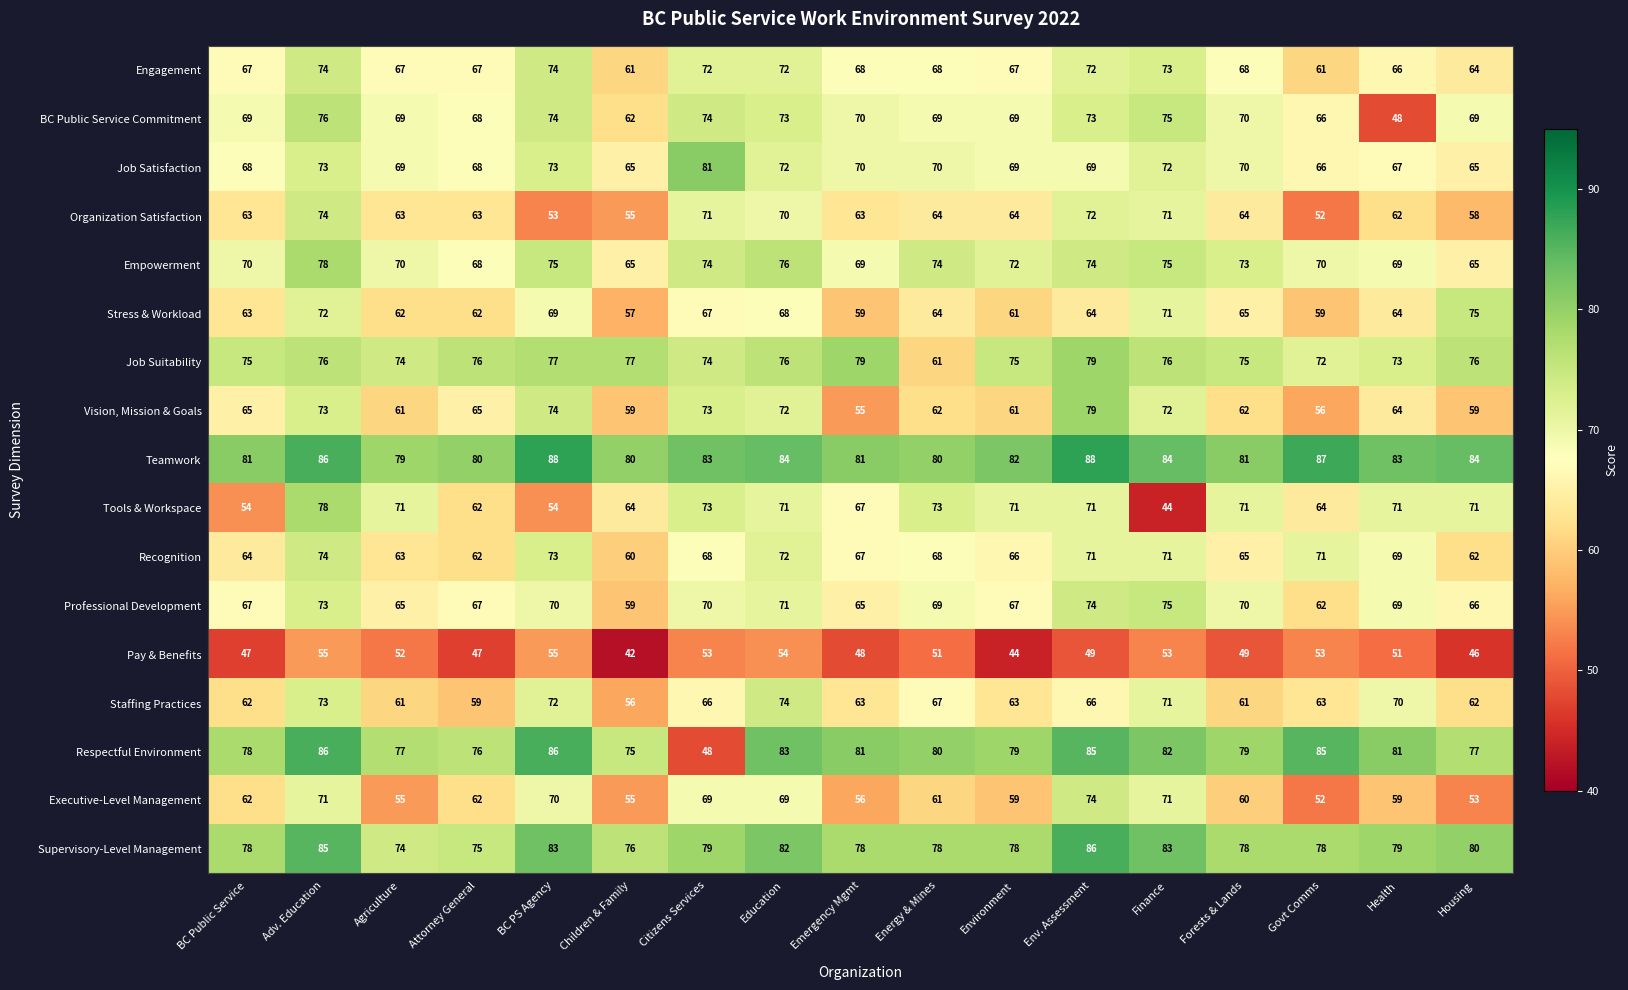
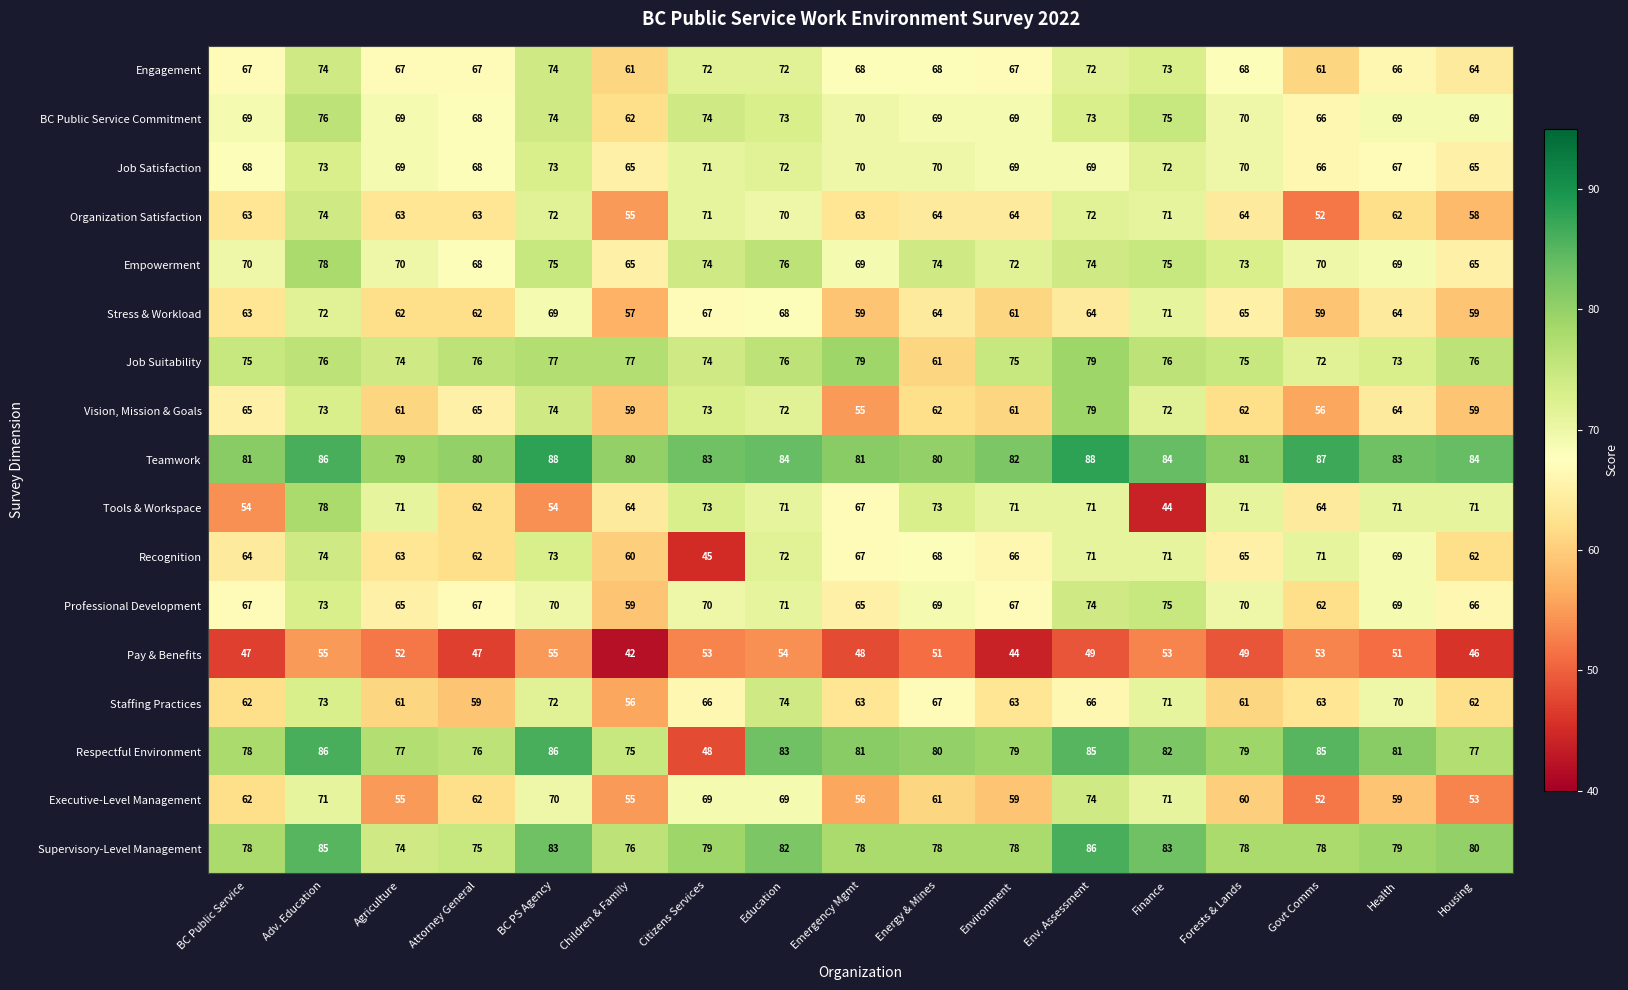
BC Public Service Commitment, Health: 48 -> 69
Job Satisfaction, Citizens Services: 81 -> 71
Organization Satisfaction, BC PS Agency: 53 -> 72
Stress & Workload, Housing: 75 -> 59
Recognition, Citizens Services: 68 -> 45
